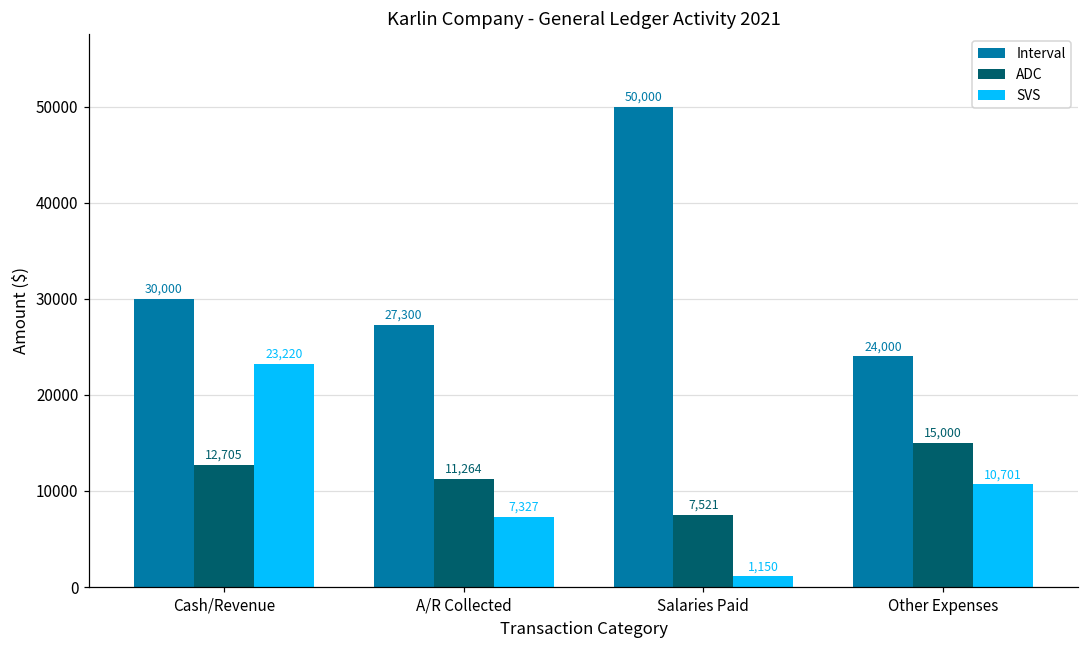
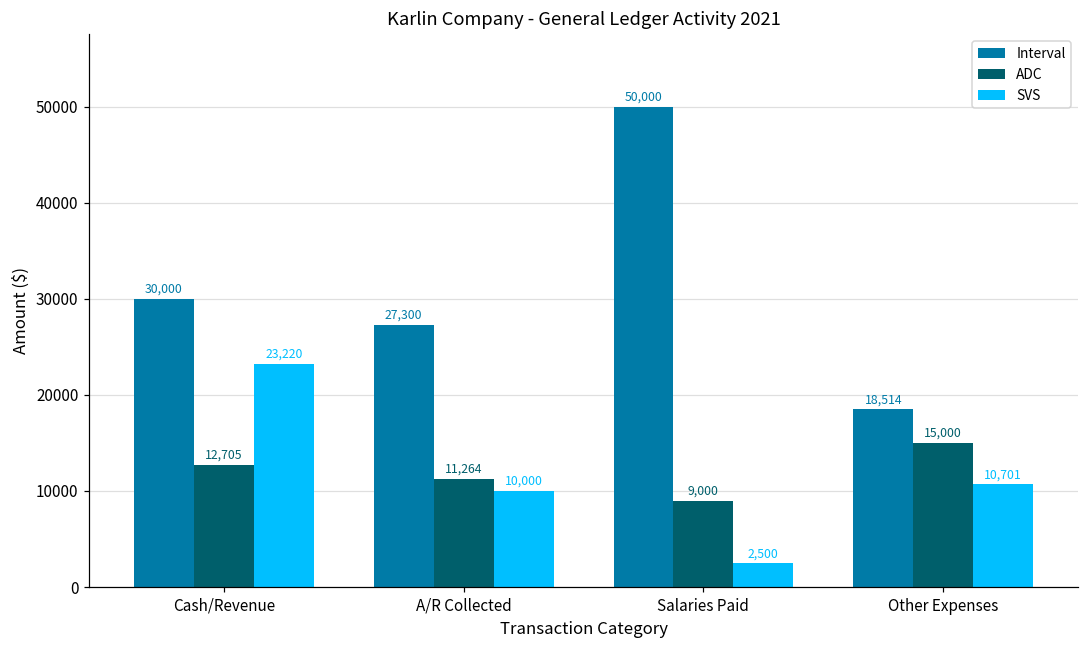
SVS, A/R Collected: 7,327 -> 10,000
ADC, Salaries Paid: 7,521 -> 9,000
SVS, Salaries Paid: 1,150 -> 2,500
Interval, Other Expenses: 24,000 -> 18,514
